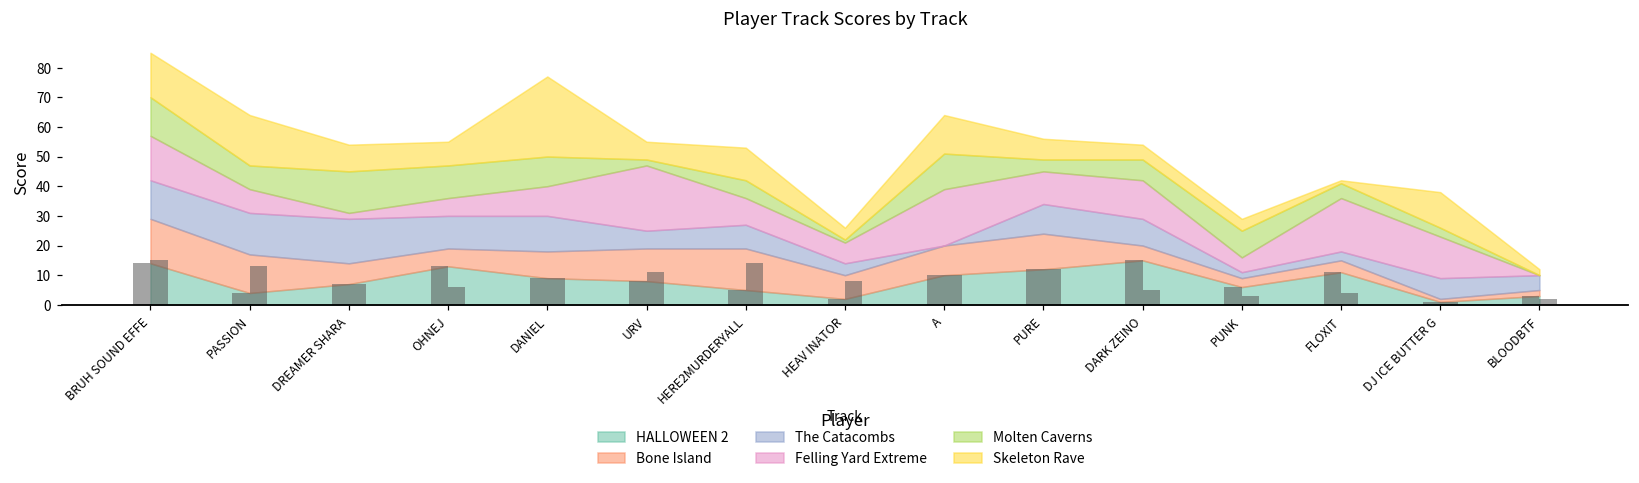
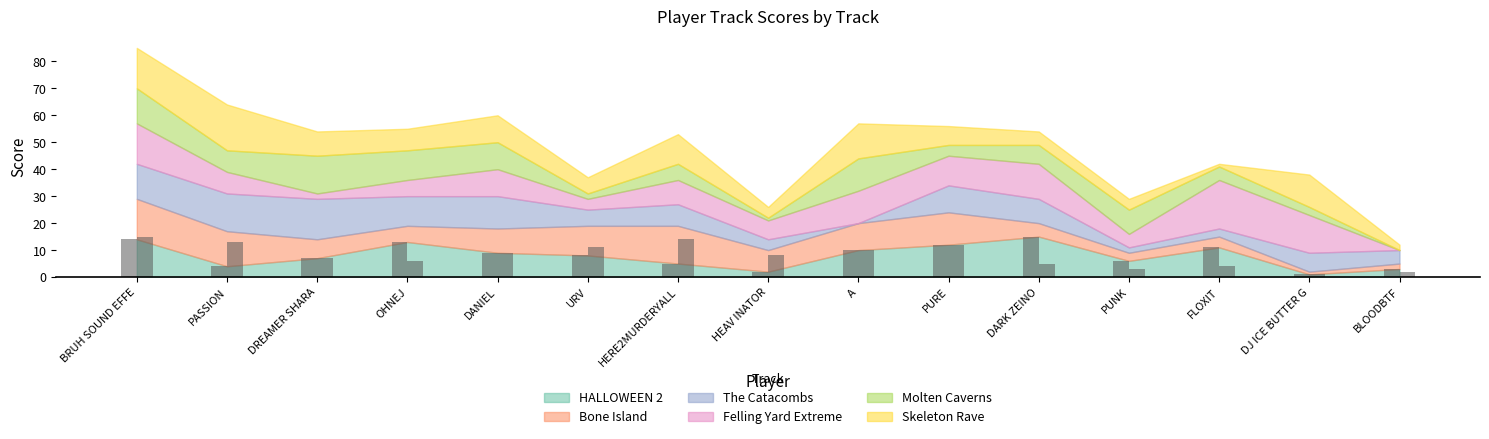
Skeleton Rave, DANIEL: 27 -> 10
Felling Yard Extreme, URV: 22 -> 4
Felling Yard Extreme, A: 19 -> 12
